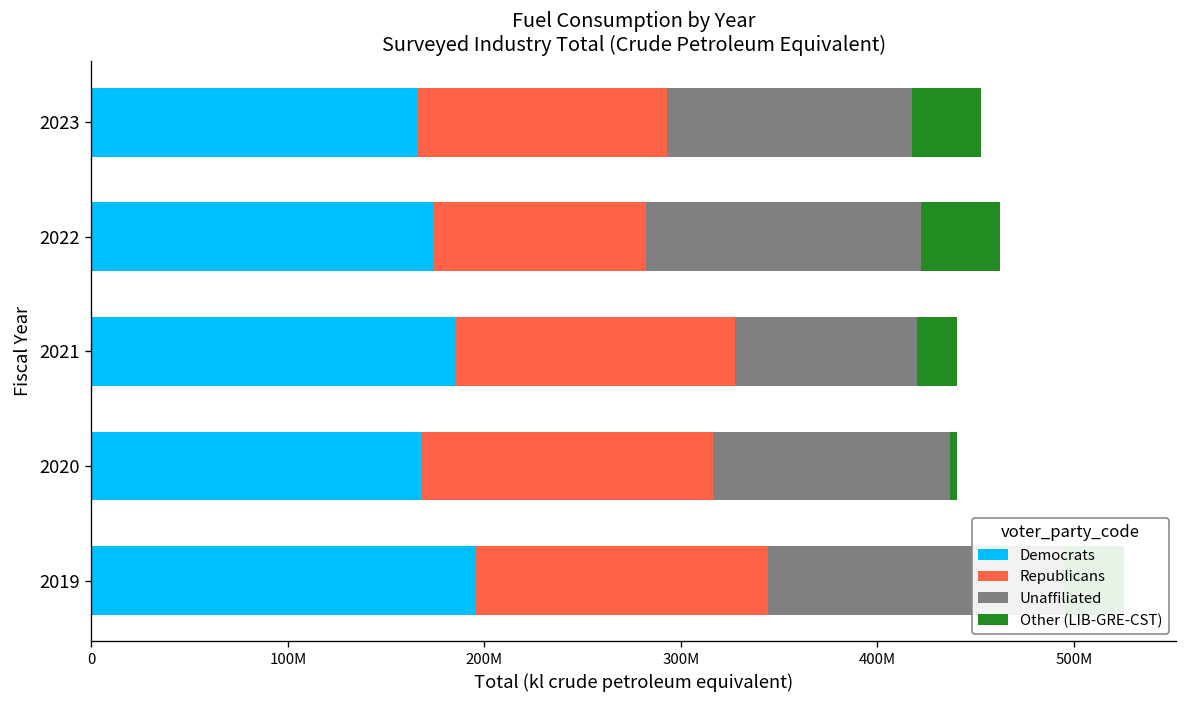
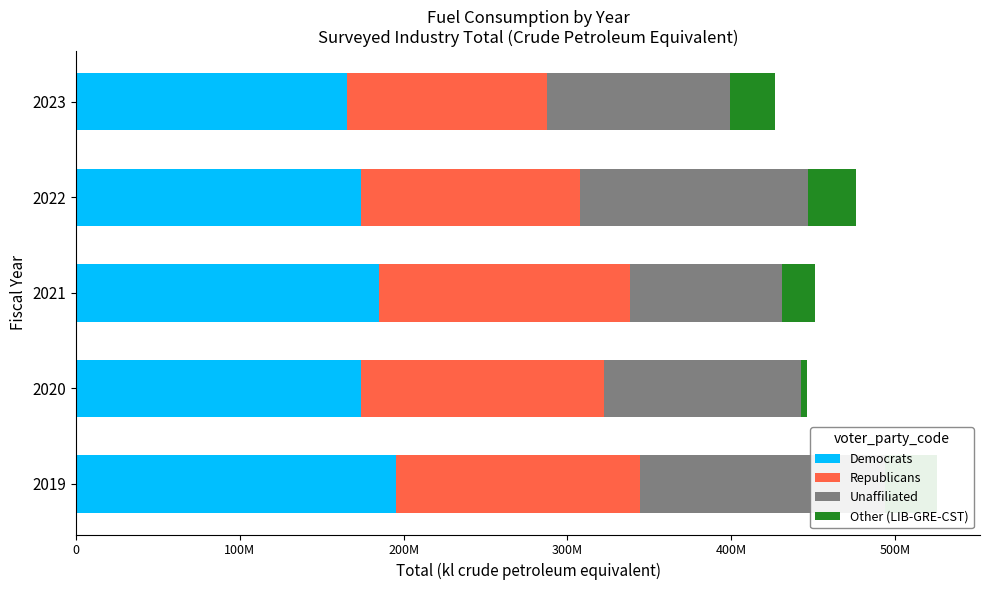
Republicans, 2023: 127000000 -> 122000000
Unaffiliated, 2023: 125000000 -> 112000000
Other (LIB-GRE-CST), 2023: 35000000 -> 27000000
Republicans, 2022: 108000000 -> 134000000
Other (LIB-GRE-CST), 2022: 40000000 -> 29000000
Republicans, 2021: 142000000 -> 153000000
Democrats, 2020: 168000000 -> 174000000
